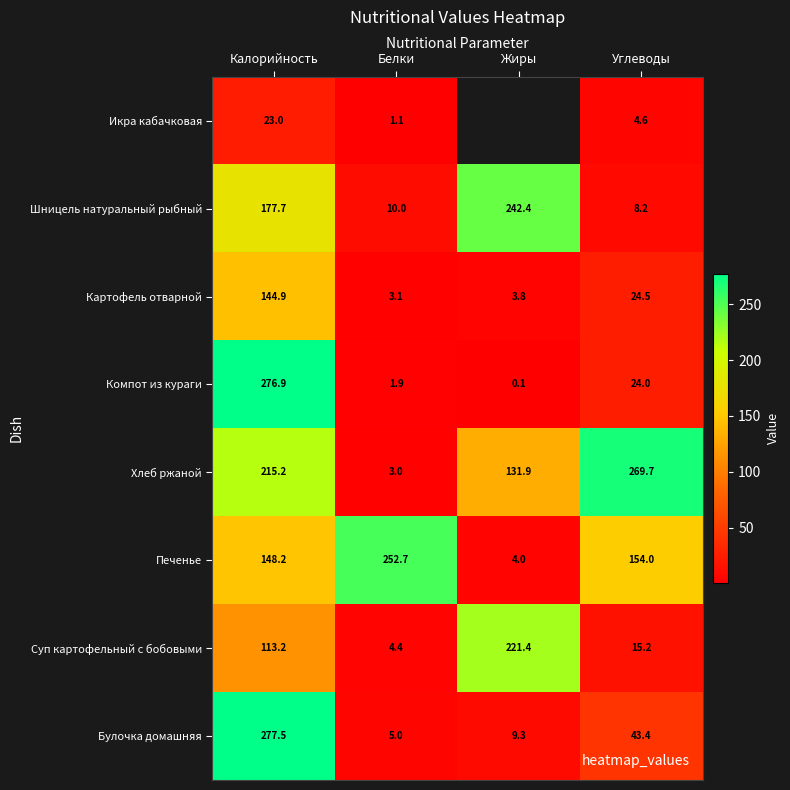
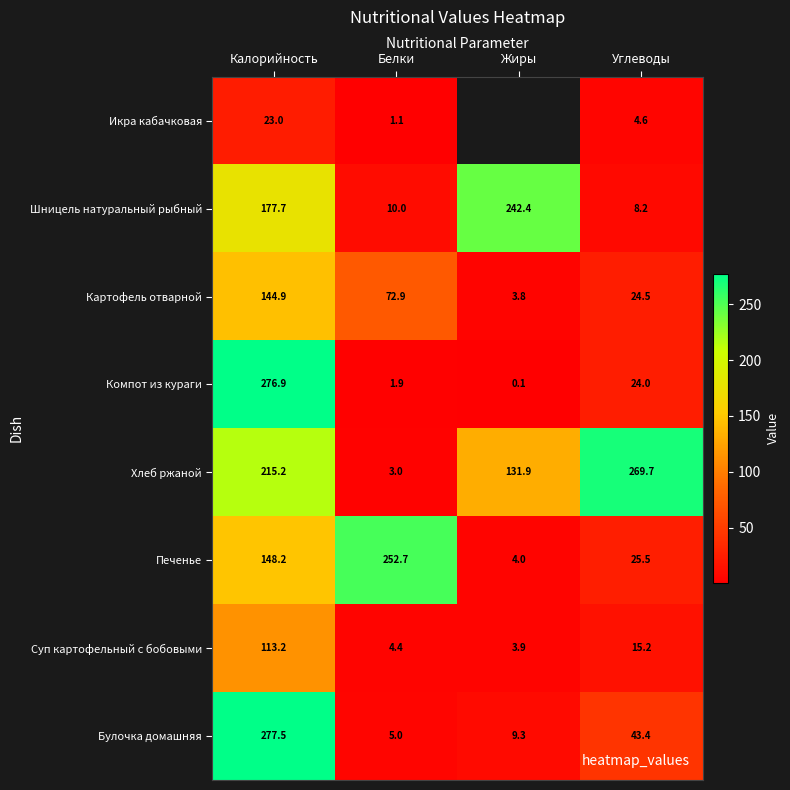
Картофель отварной, Белки: 3.1 -> 72.9
Печенье, Углеводы: 154.0 -> 25.5
Суп картофельный с бобовыми, Жиры: 221.4 -> 3.9
